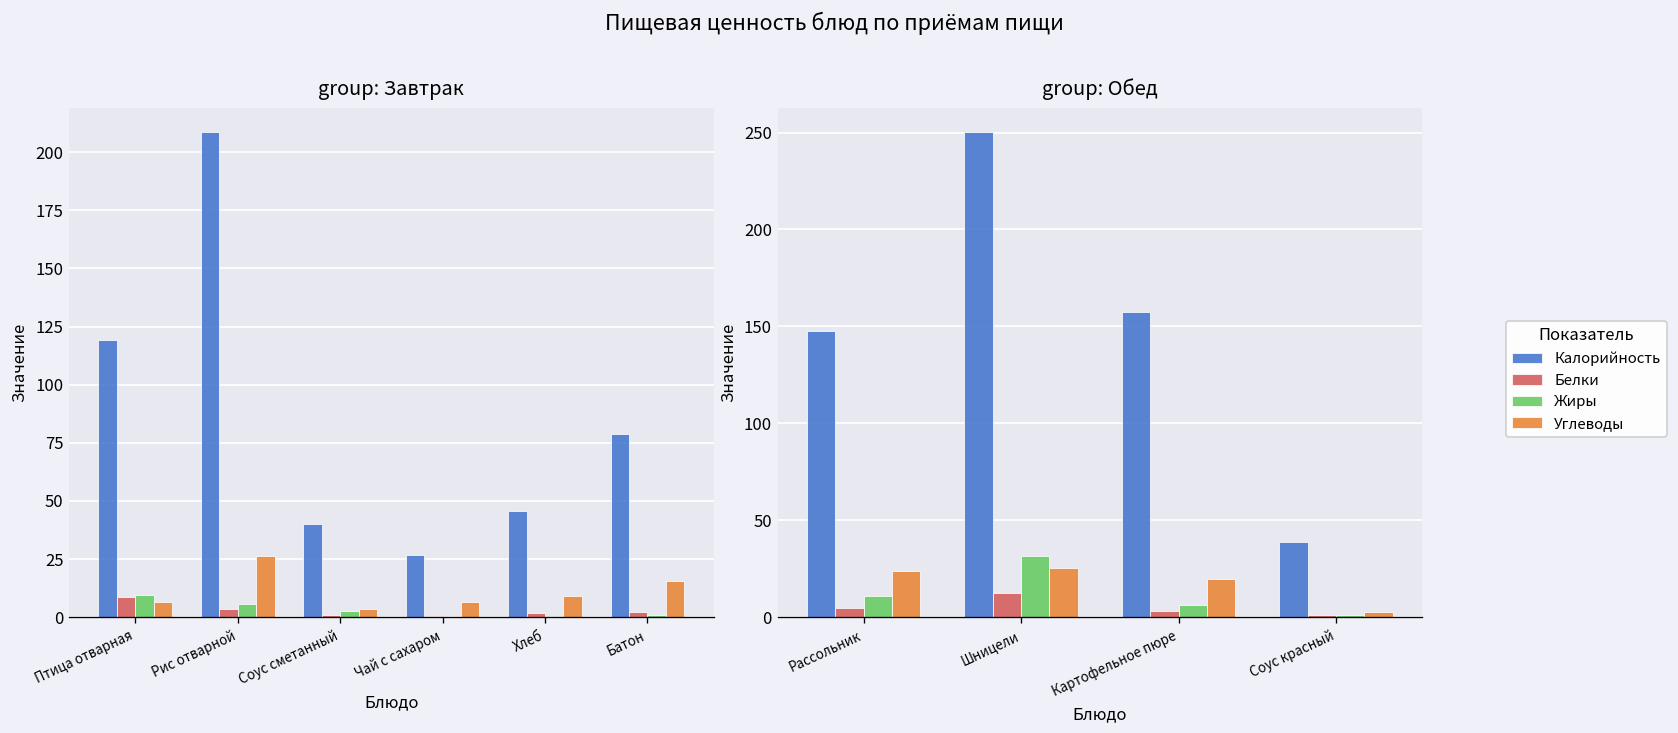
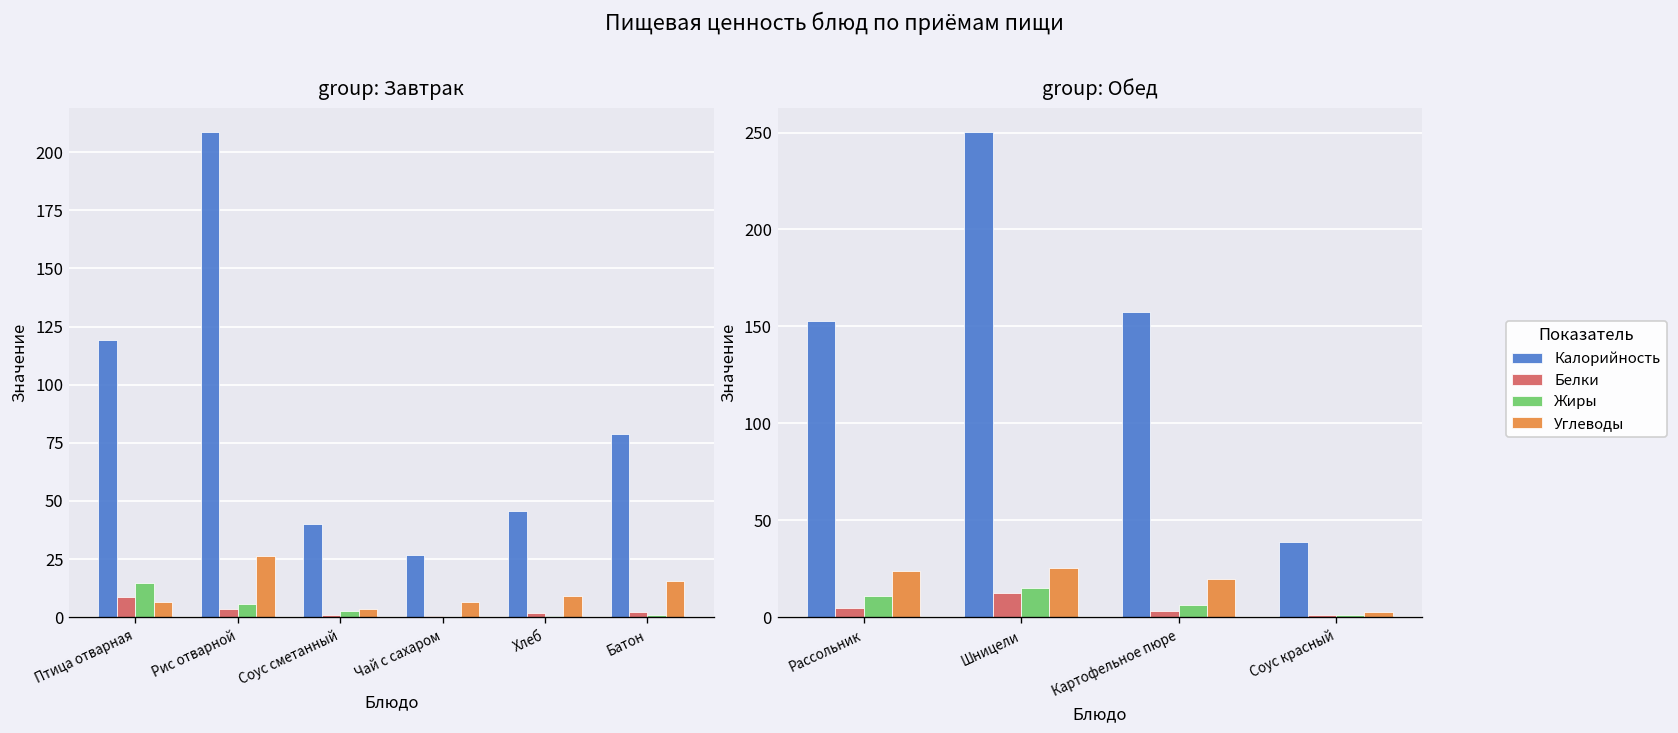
group: Завтрак, Жиры, Птица отварная: 9 -> 15
group: Обед, Калорийность, Рассольник: 147 -> 153
group: Обед, Жиры, Шницели: 31 -> 15
